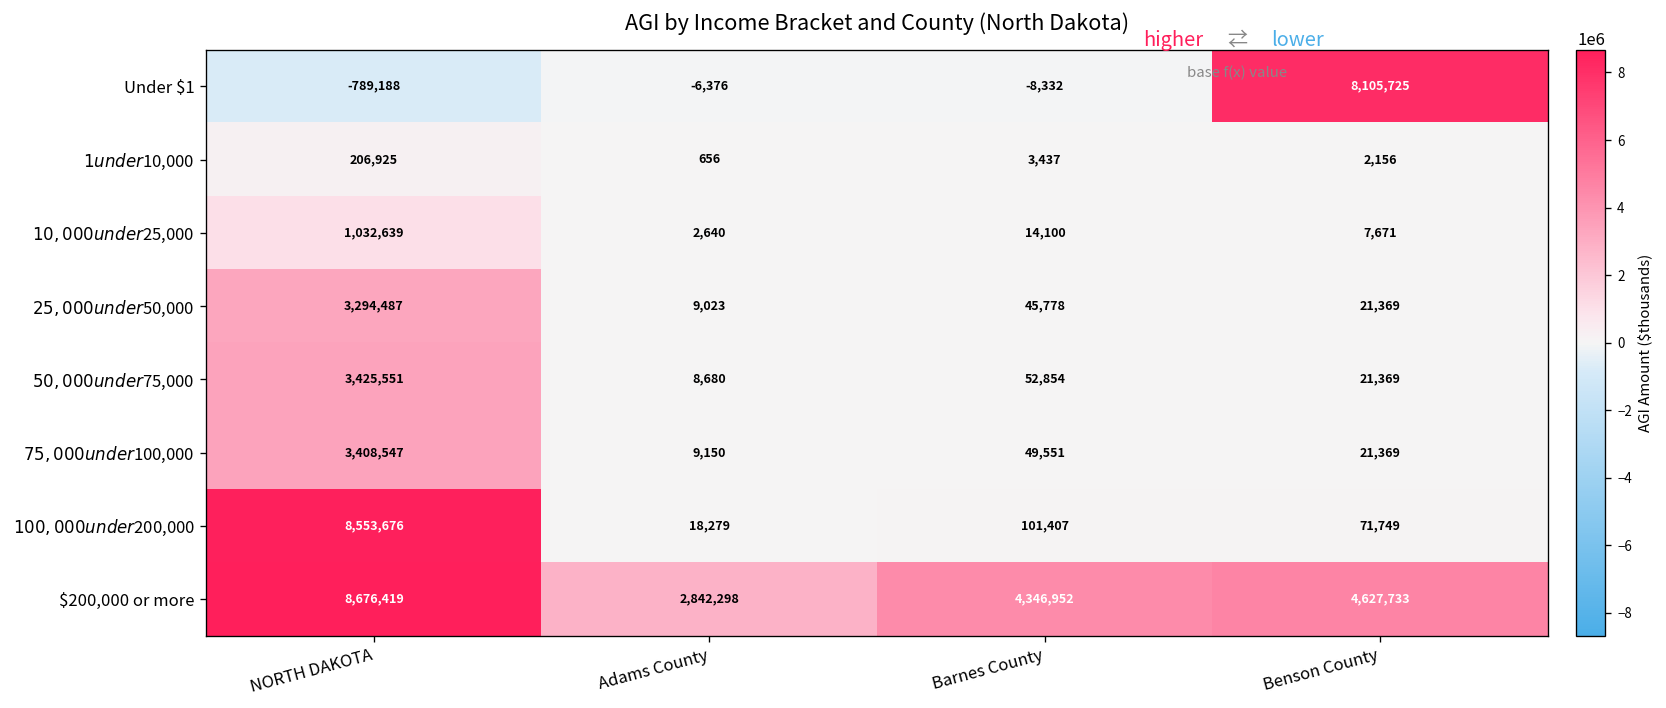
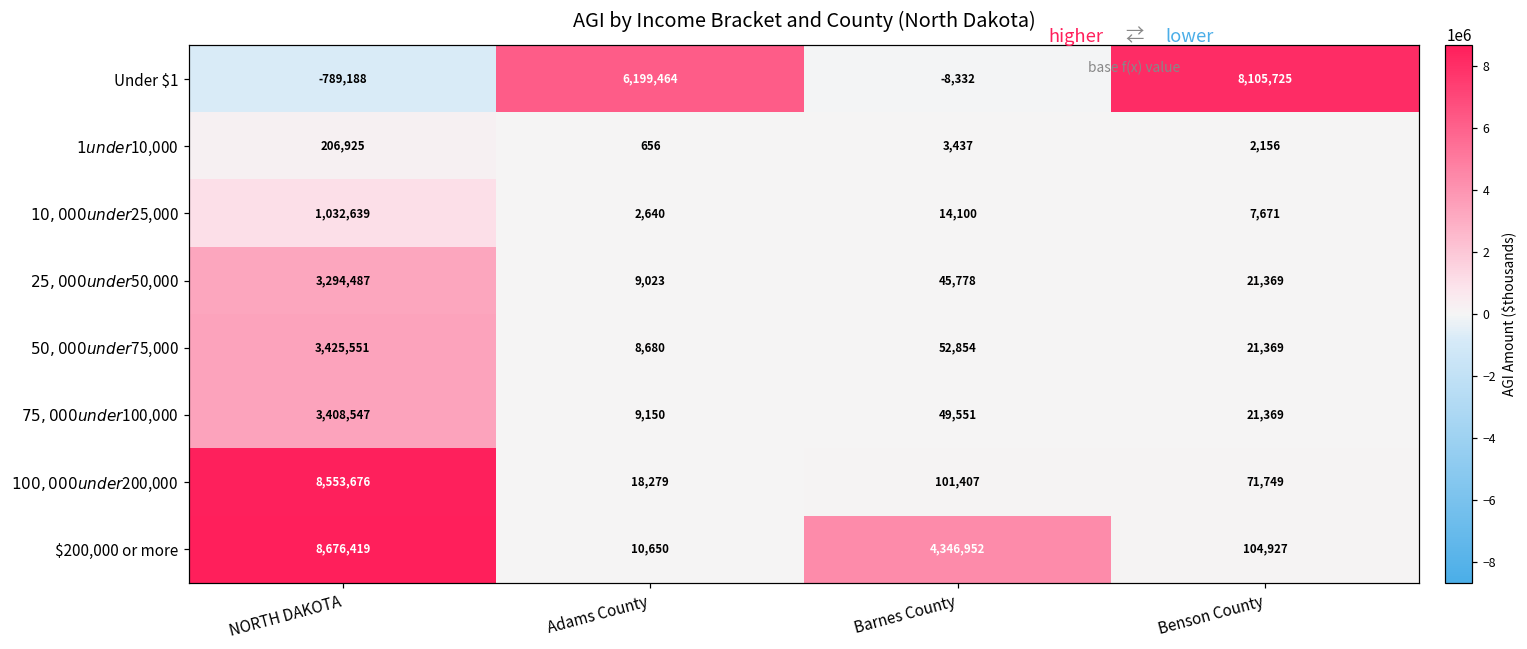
Under $1, Adams County: -6,376 -> 6,199,464
$200,000 or more, Adams County: 2,842,298 -> 10,650
$200,000 or more, Benson County: 4,627,733 -> 104,927
